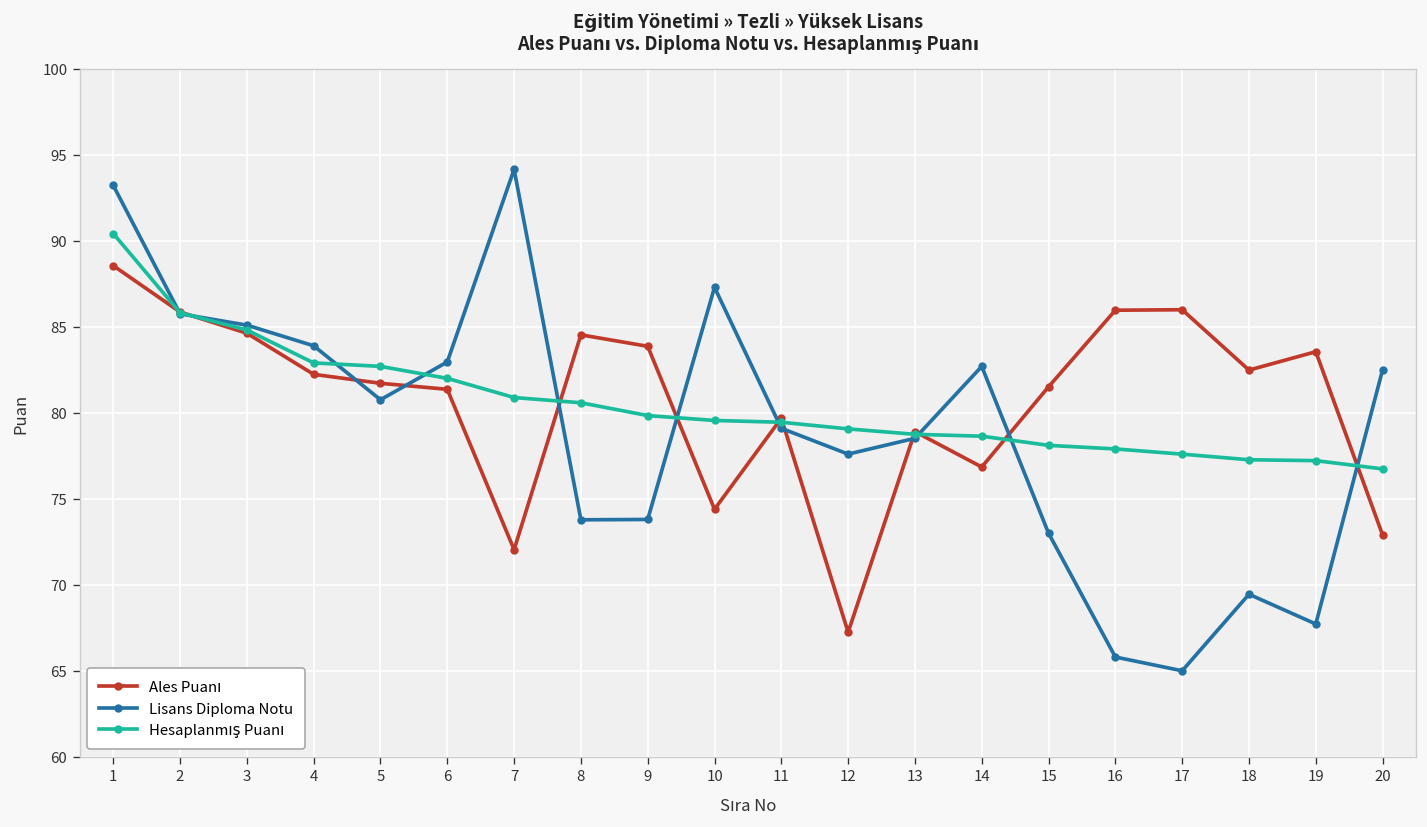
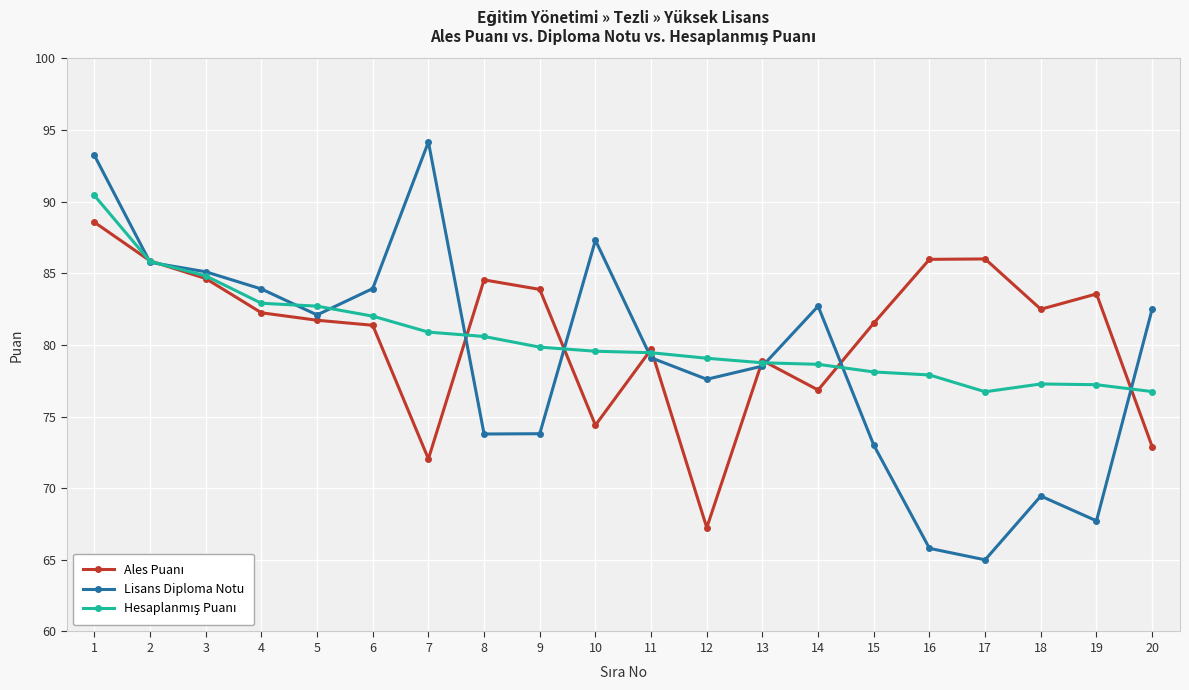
Lisans Diploma Notu, 5: 80.8 -> 82.1
Lisans Diploma Notu, 6: 83.0 -> 83.9
Hesaplanmış Puanı, 17: 77.6 -> 76.7
